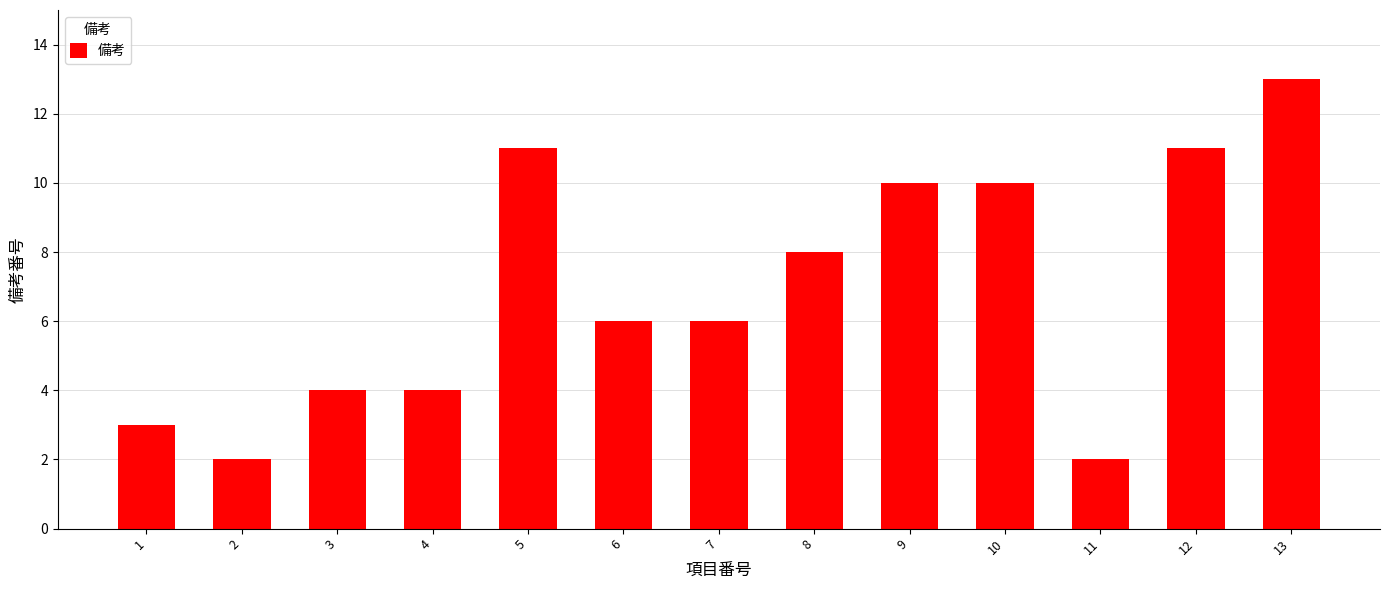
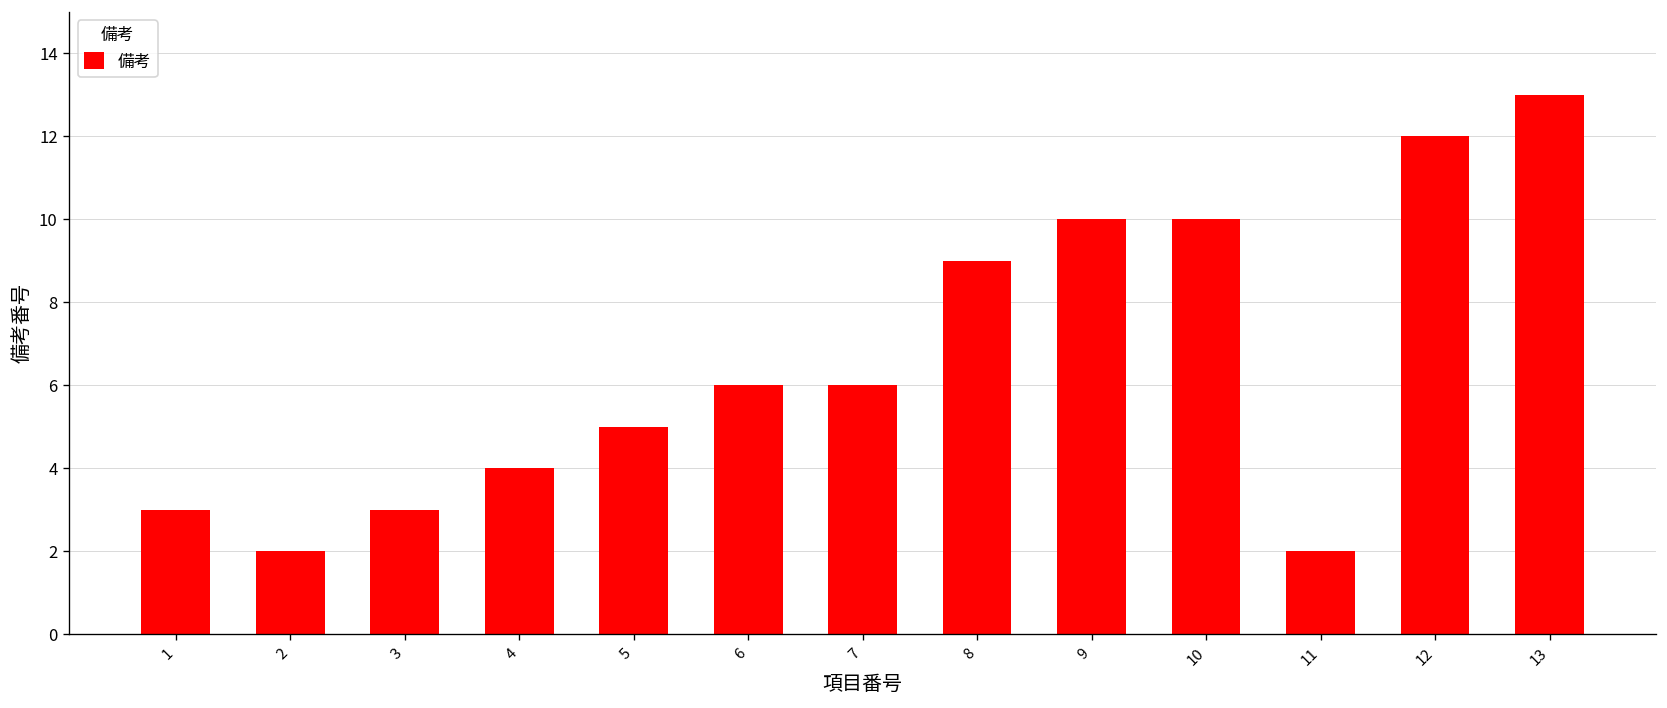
3: 4 -> 3
5: 11 -> 5
8: 8 -> 9
12: 11 -> 12
